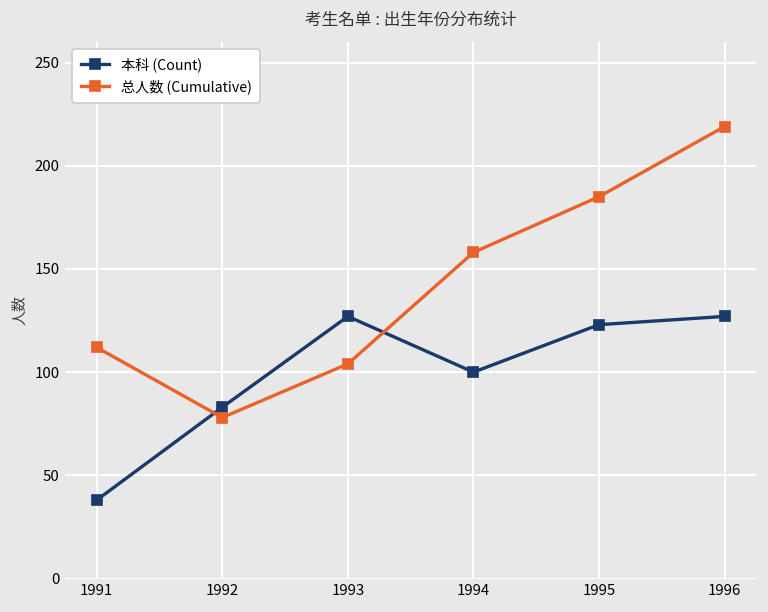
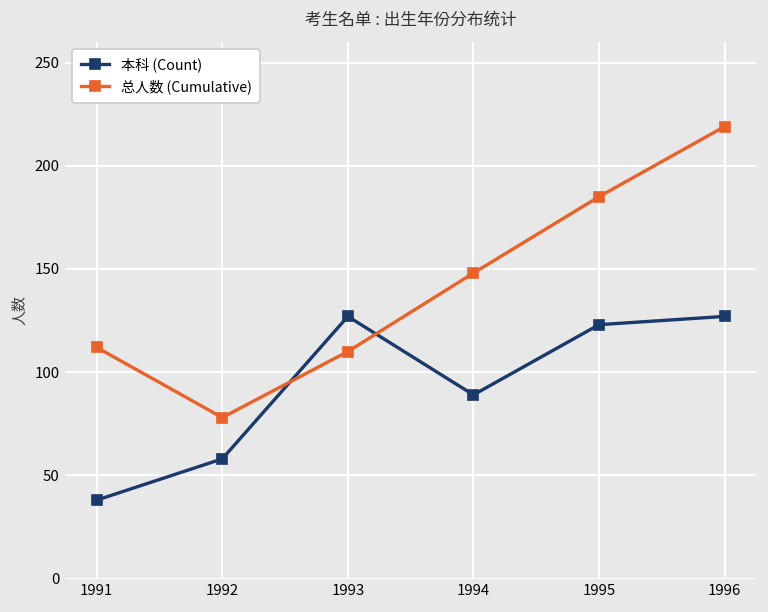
本科 (Count), 1992: 83 -> 58
总人数 (Cumulative), 1993: 104 -> 110
本科 (Count), 1994: 100 -> 89
总人数 (Cumulative), 1994: 158 -> 148
